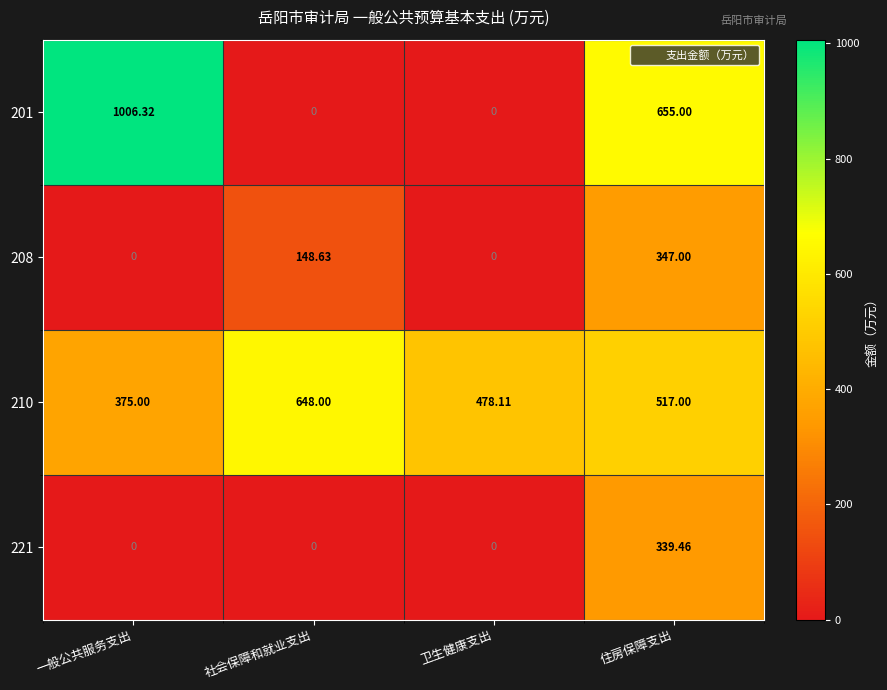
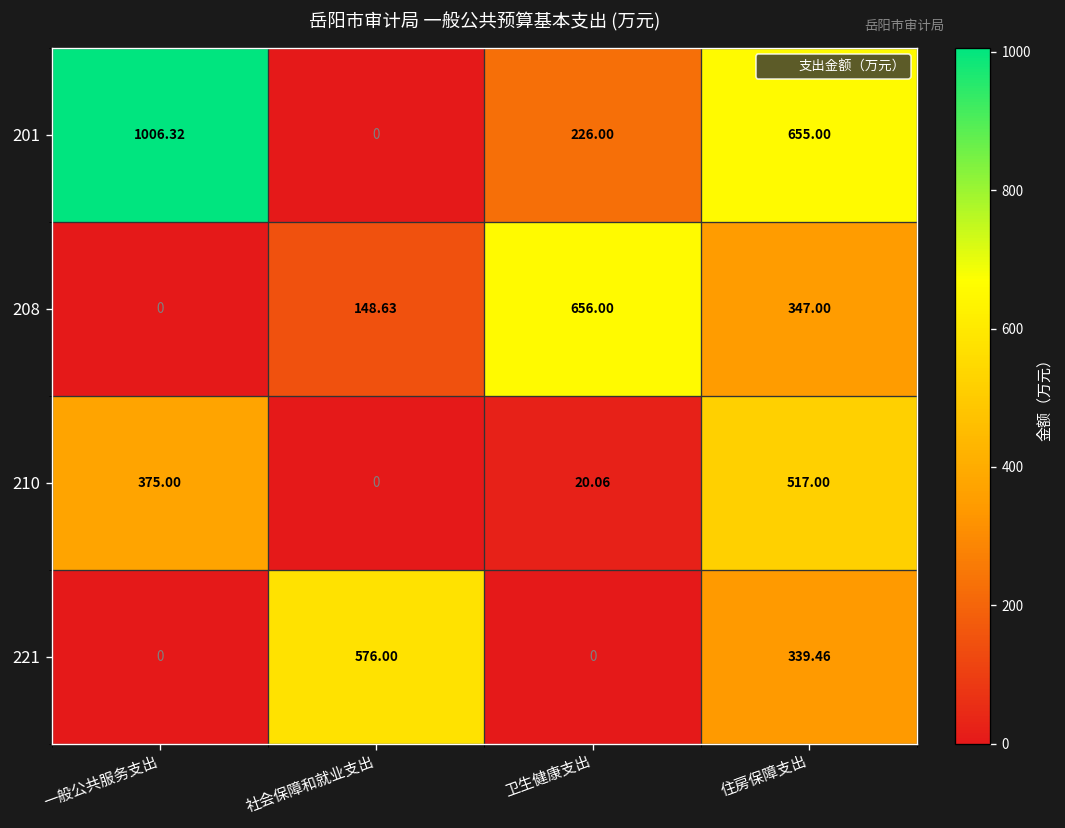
201, 卫生健康支出: 0 -> 226.00
208, 卫生健康支出: 0 -> 656.00
210, 社会保障和就业支出: 648.00 -> 0
210, 卫生健康支出: 478.11 -> 20.06
221, 社会保障和就业支出: 0 -> 576.00
